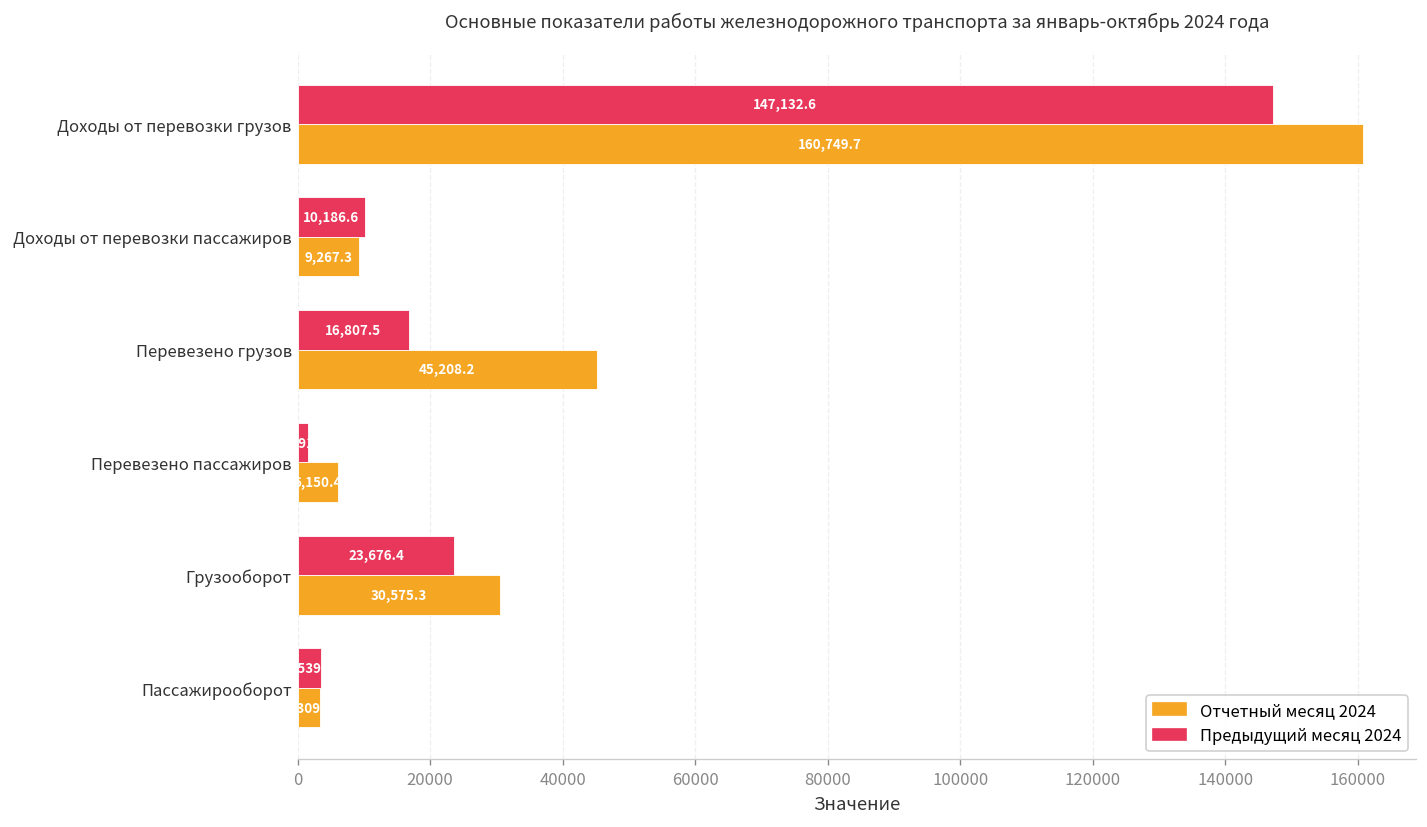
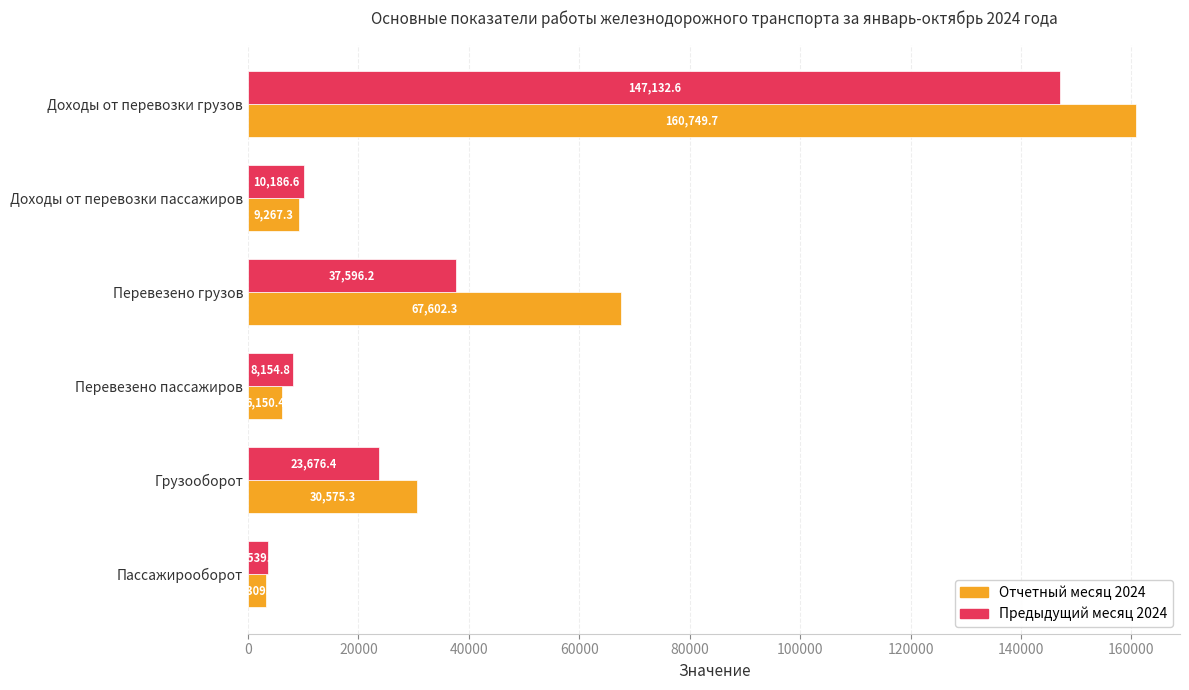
Предыдущий месяц 2024, Перевезено грузов: 16,807.5 -> 37,596.2
Отчетный месяц 2024, Перевезено грузов: 45,208.2 -> 67,602.3
Предыдущий месяц 2024, Перевезено пассажиров: 2000 -> 8000
